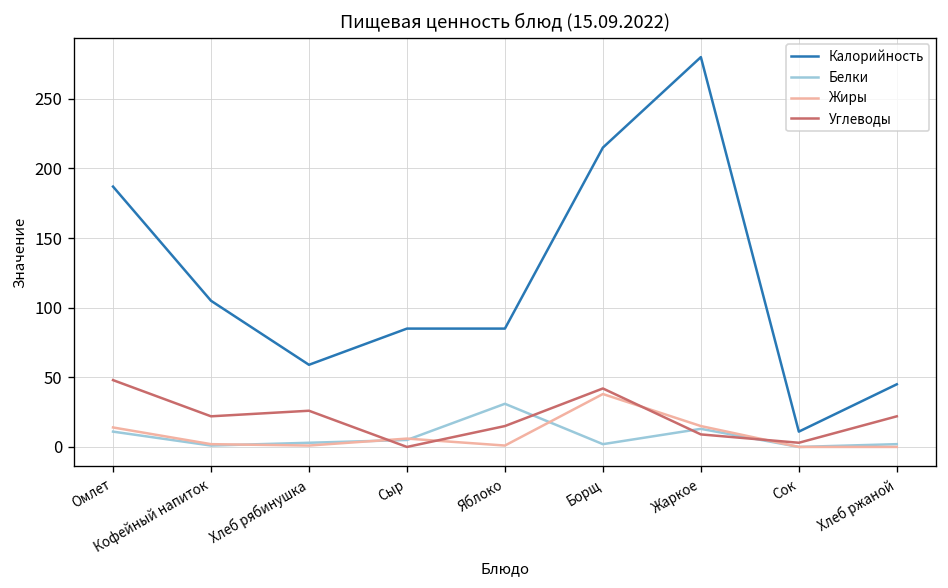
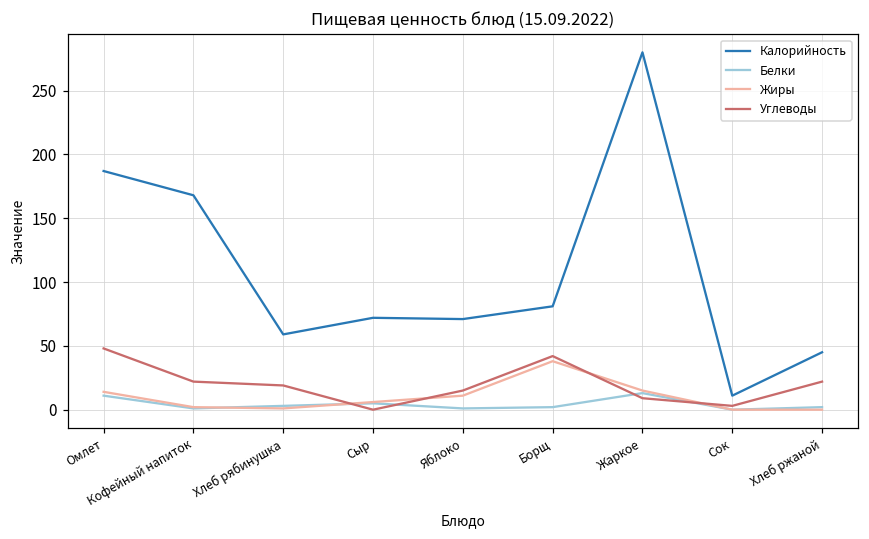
Калорийность, Кофейный напиток: 105 -> 168
Углеводы, Хлеб рябинушка: 26 -> 19
Калорийность, Сыр: 85 -> 72
Калорийность, Яблоко: 85 -> 71
Белки, Яблоко: 31 -> 1
Жиры, Яблоко: 1 -> 11
Калорийность, Борщ: 215 -> 81
